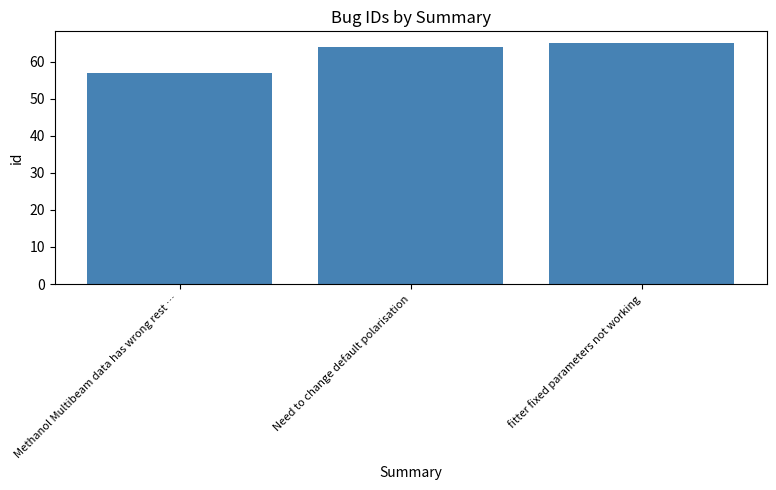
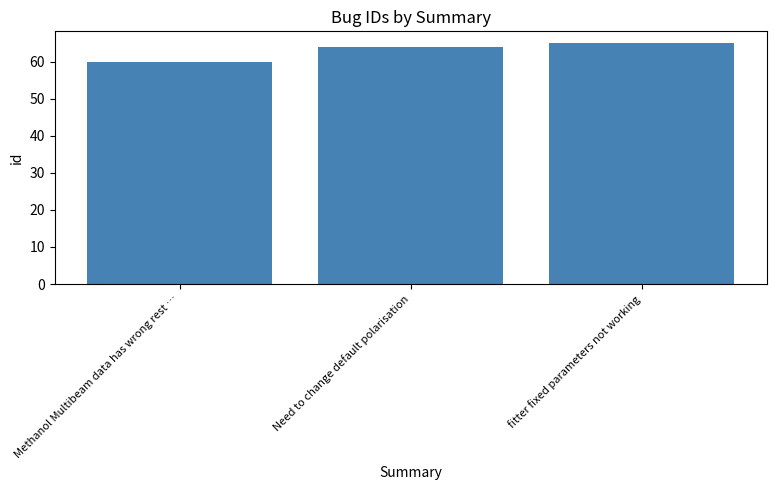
Methanol Multibeam data has wrong rest …: 57 -> 60
